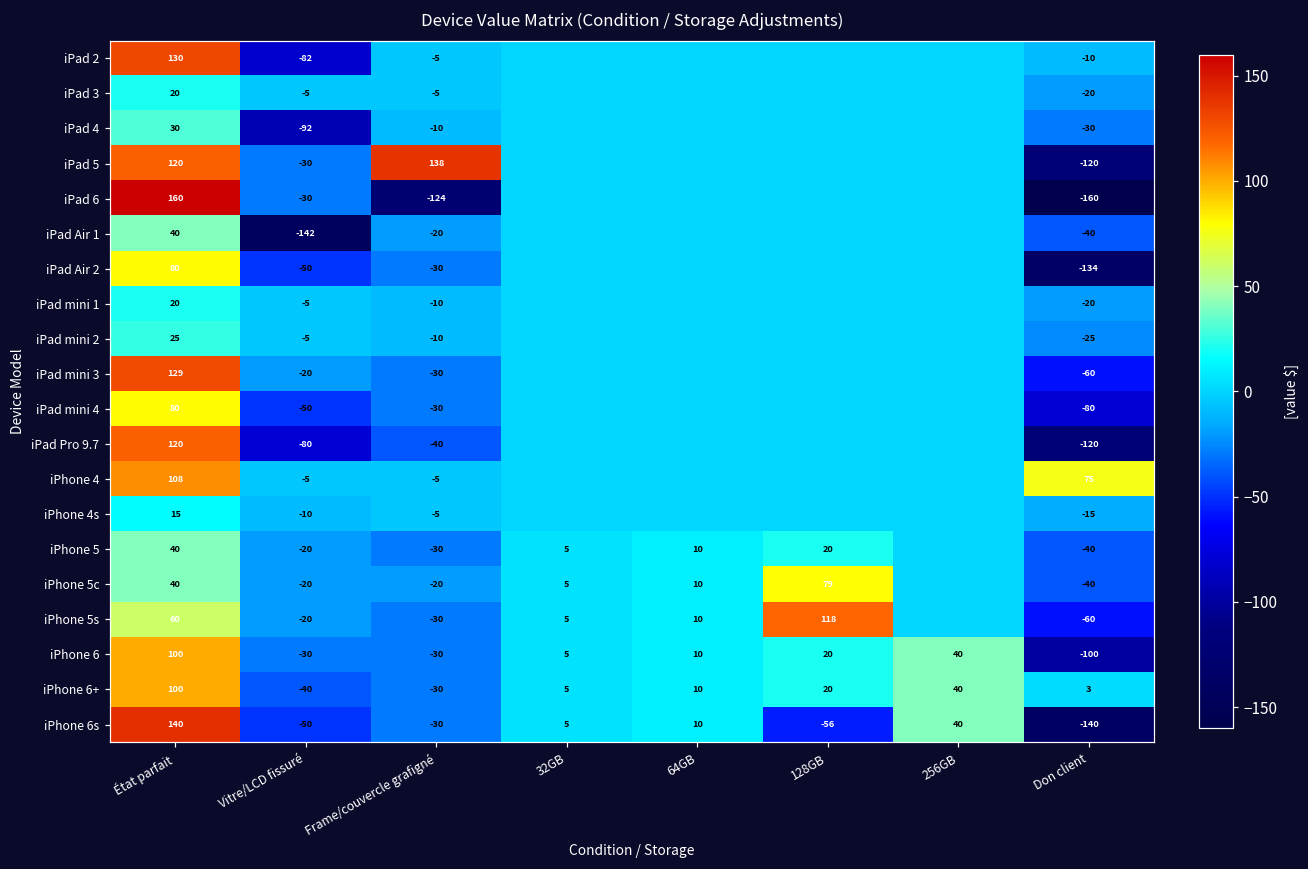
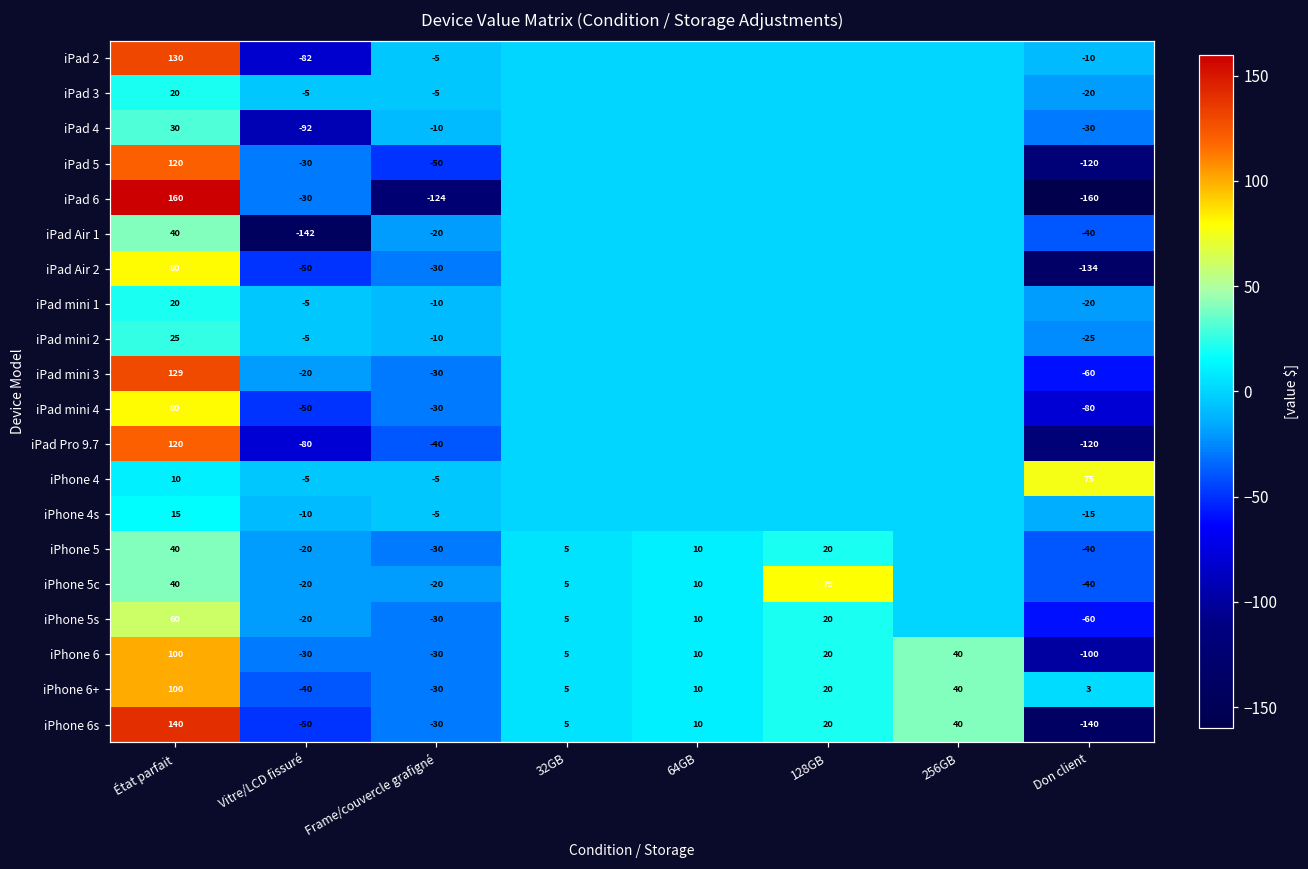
iPad 5, Frame/couvercle grafigné: 138 -> -50
iPhone 4, État parfait: 108 -> 10
iPhone 5s, 128GB: 118 -> 20
iPhone 6s, 128GB: -56 -> 20
